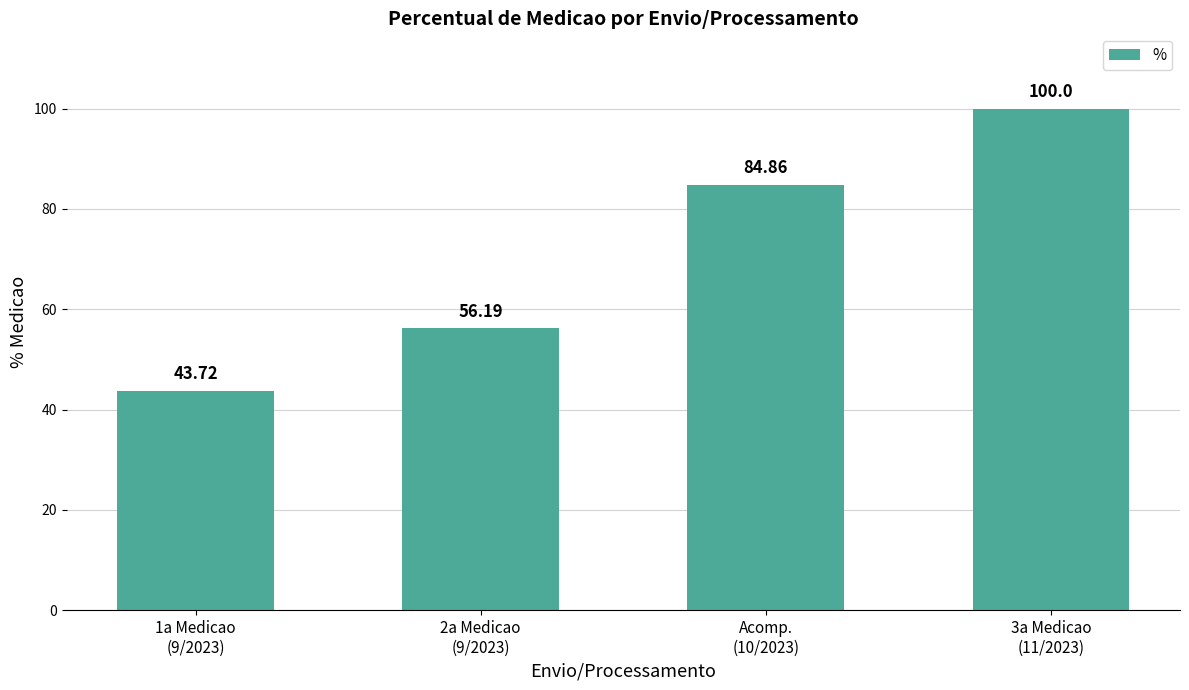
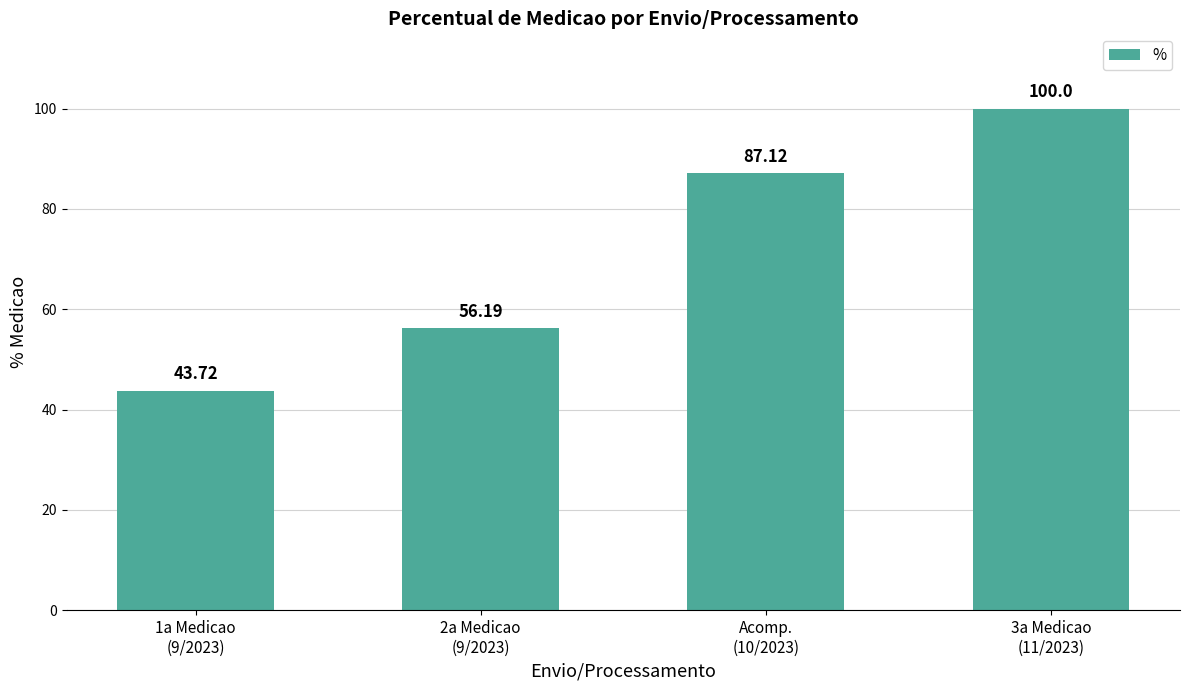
Acomp. (10/2023): 84.86 -> 87.12
